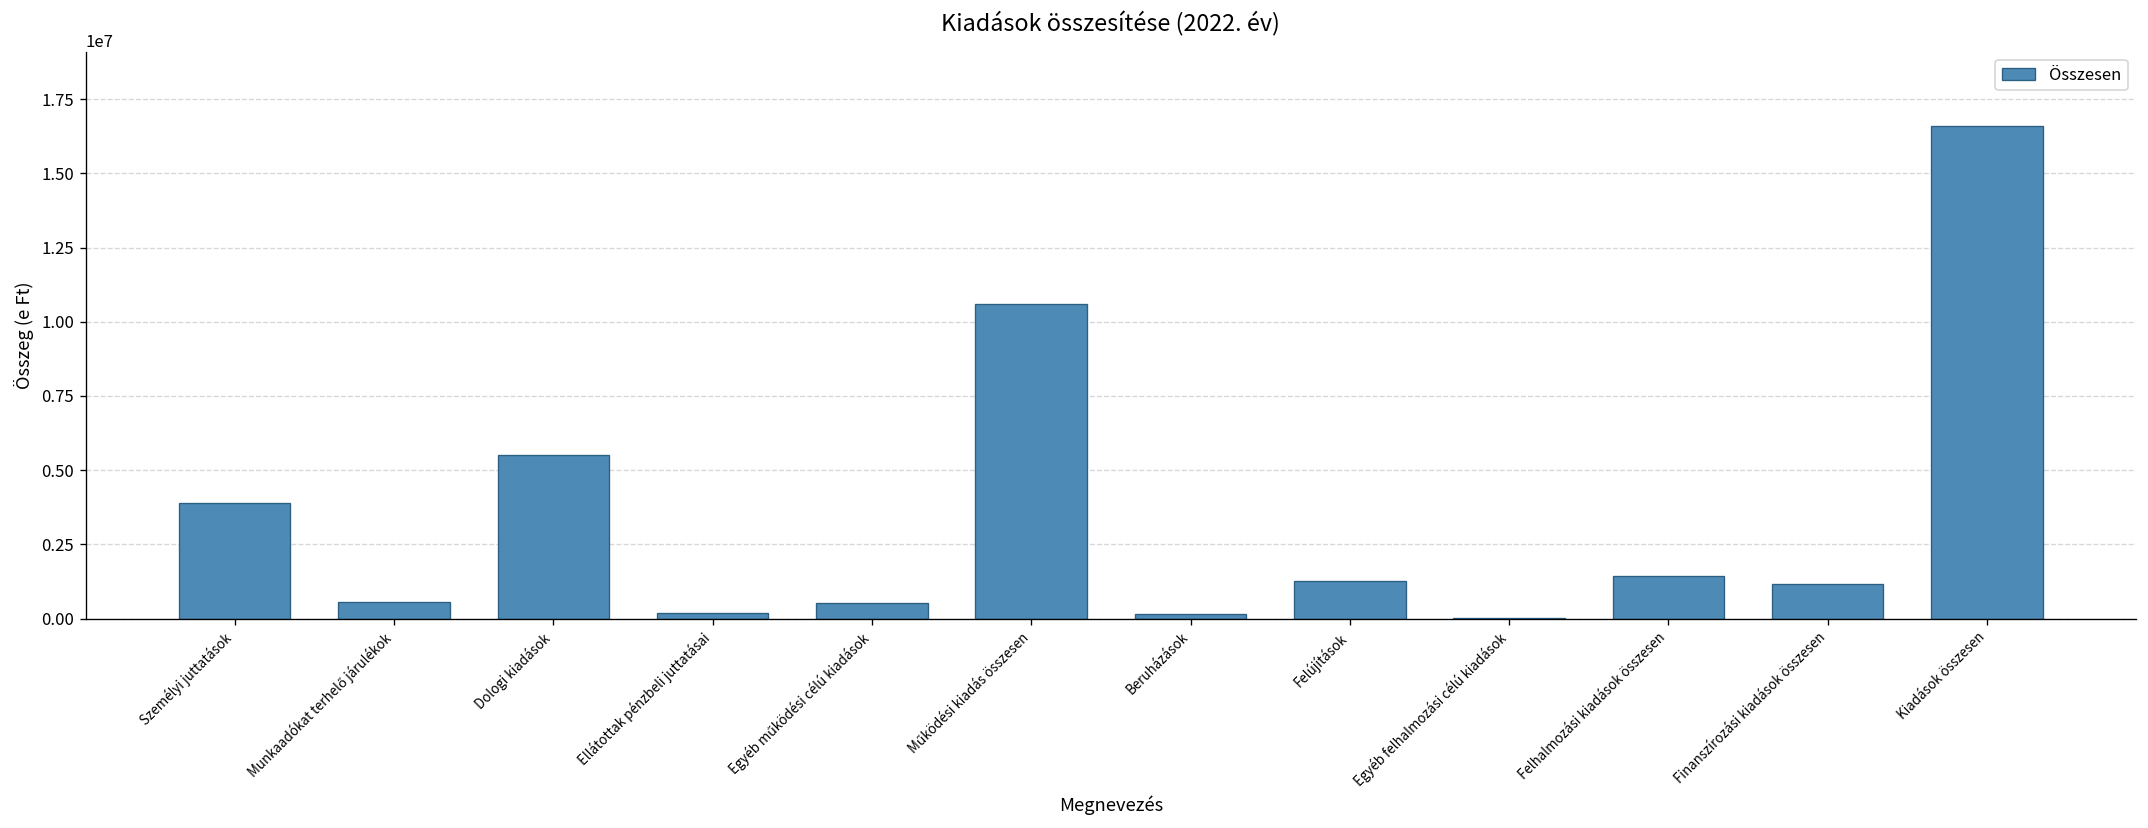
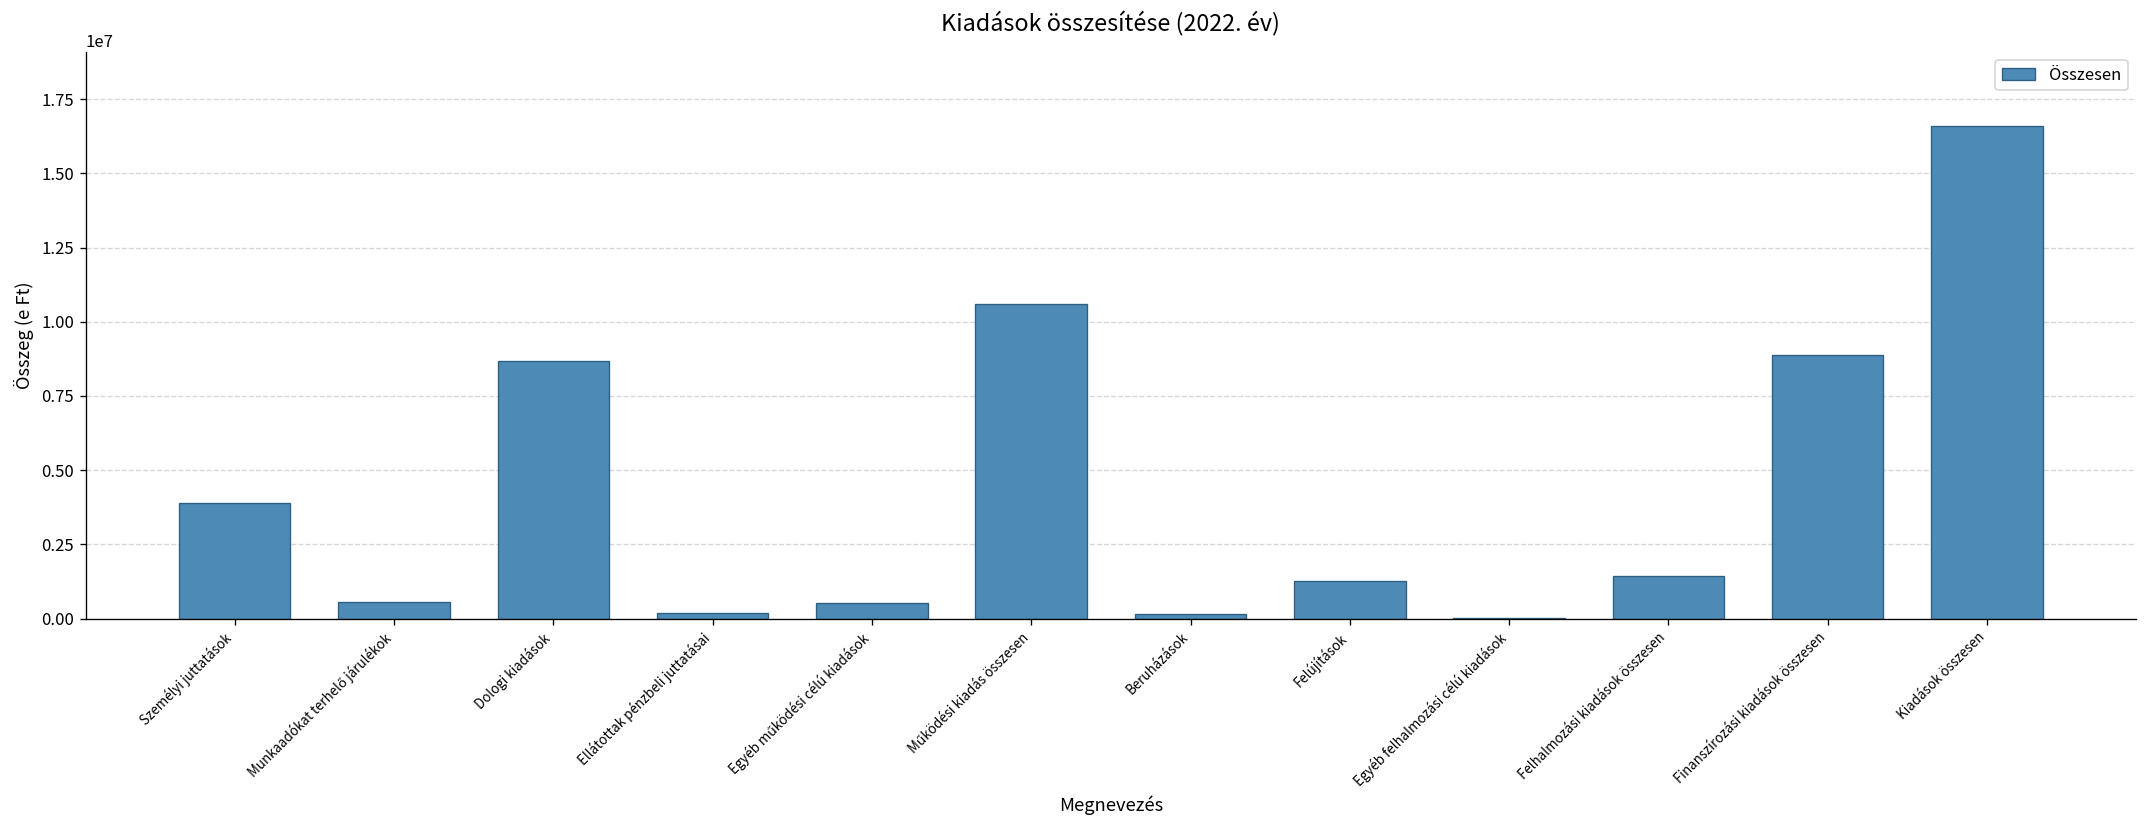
Dologi kiadások: 5500000 -> 8700000
Finanszírozási kiadások összesen: 1200000 -> 8900000
